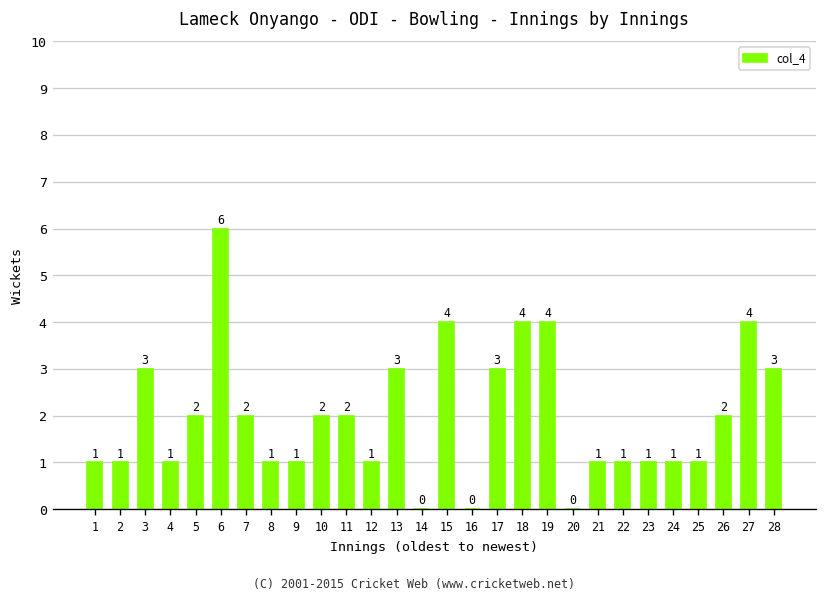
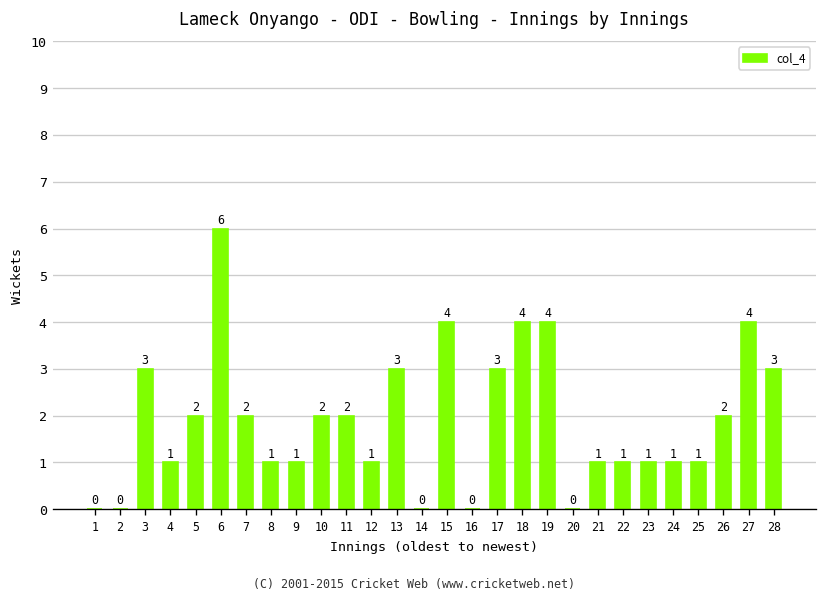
1: 1 -> 0
2: 1 -> 0
